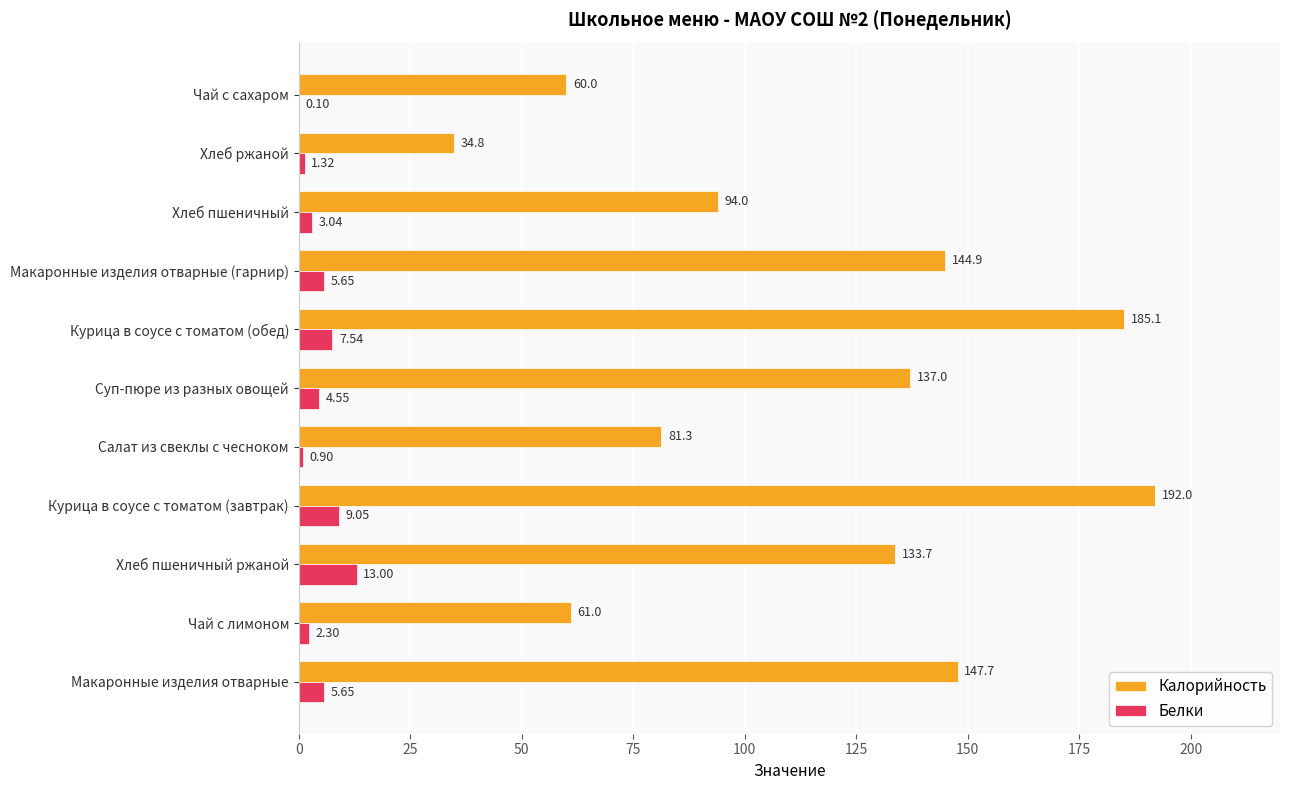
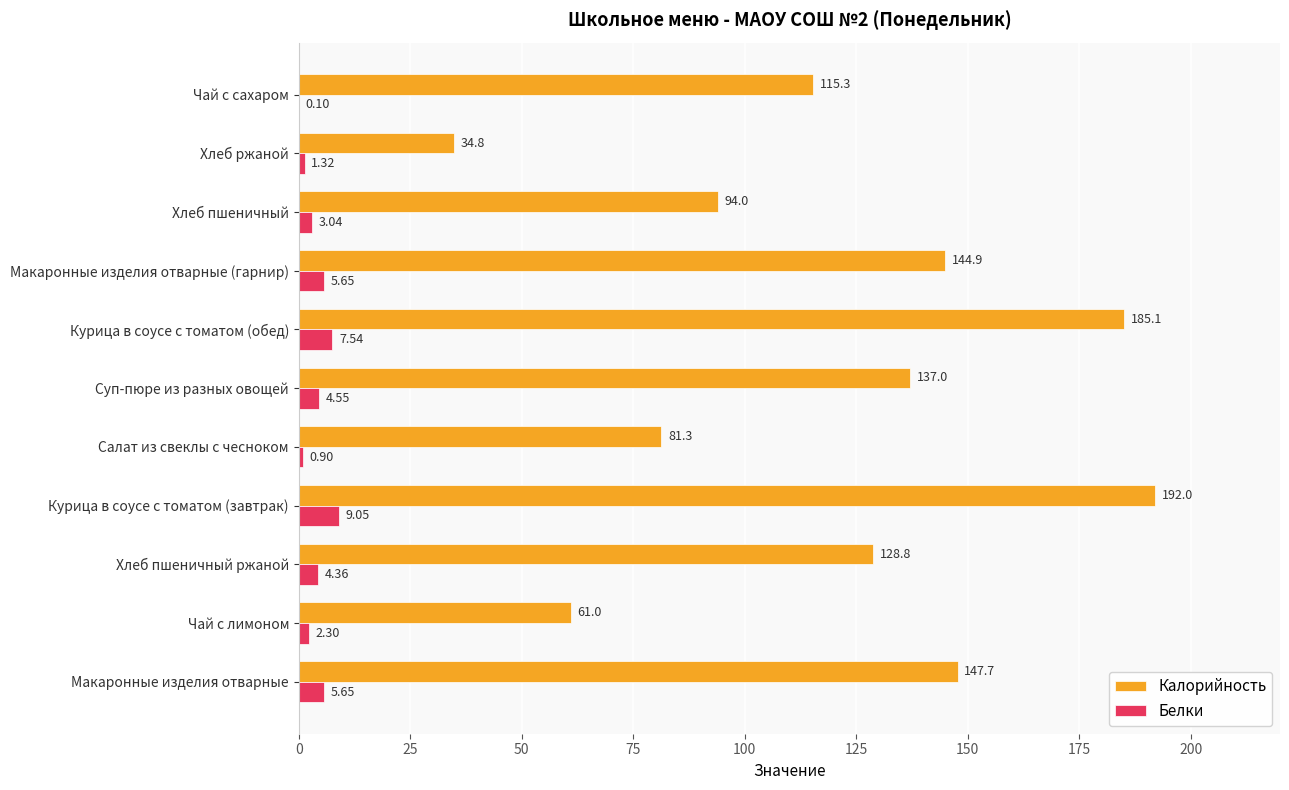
Калорийность, Чай с сахаром: 60.0 -> 115.3
Калорийность, Хлеб пшеничный ржаной: 133.7 -> 128.8
Белки, Хлеб пшеничный ржаной: 13.00 -> 4.36
